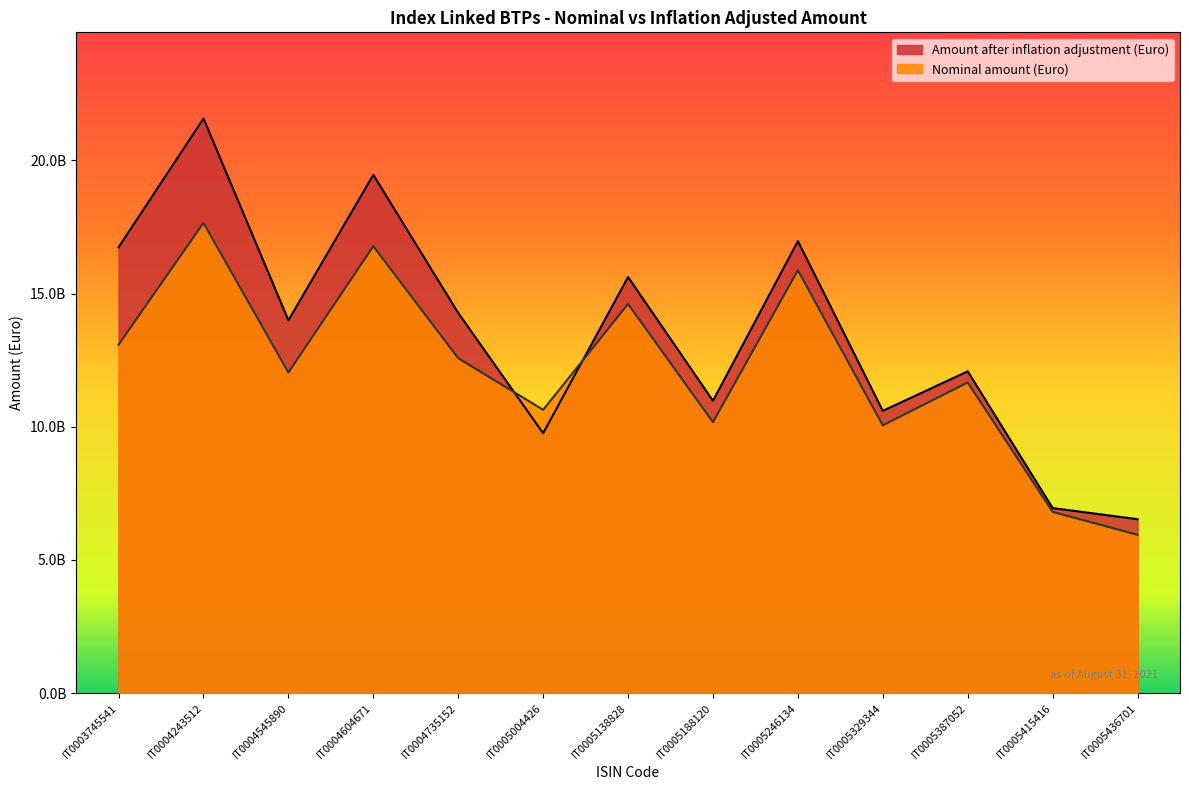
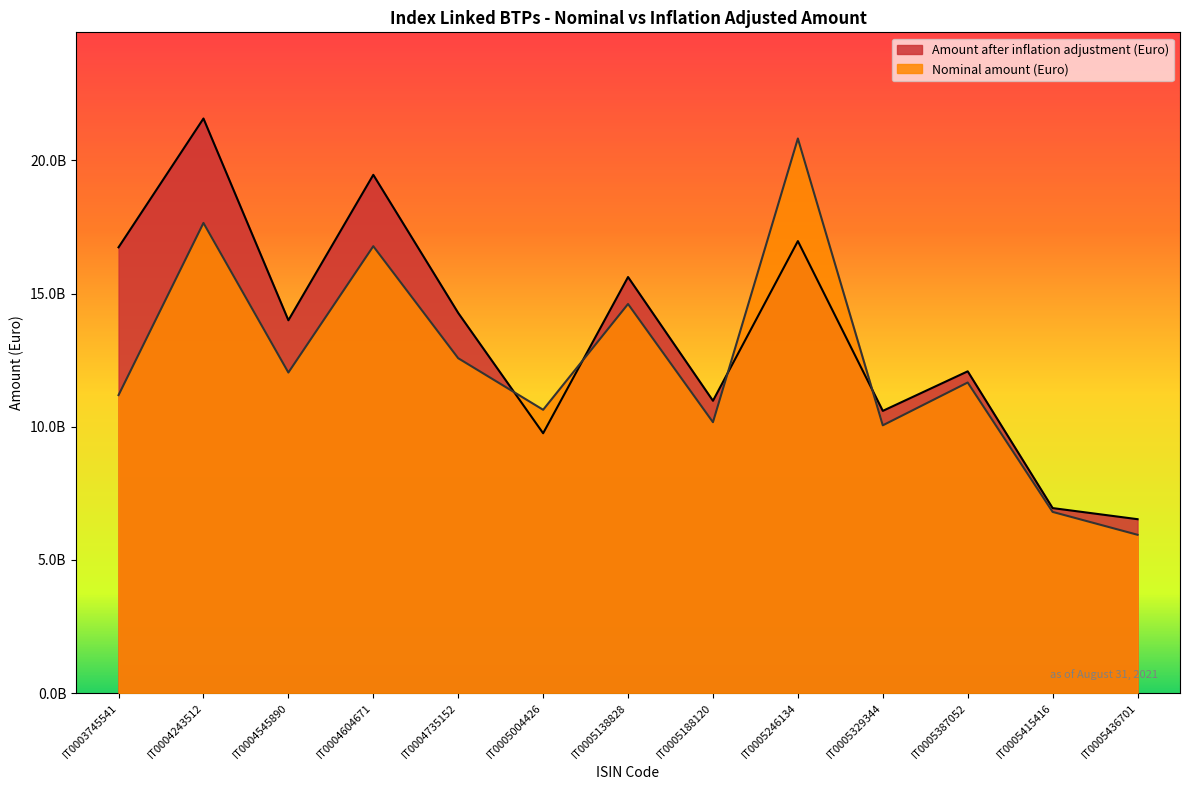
Nominal amount (Euro), IT0003745541: 13100000000 -> 11200000000
Nominal amount (Euro), IT0005246134: 15900000000 -> 20800000000
